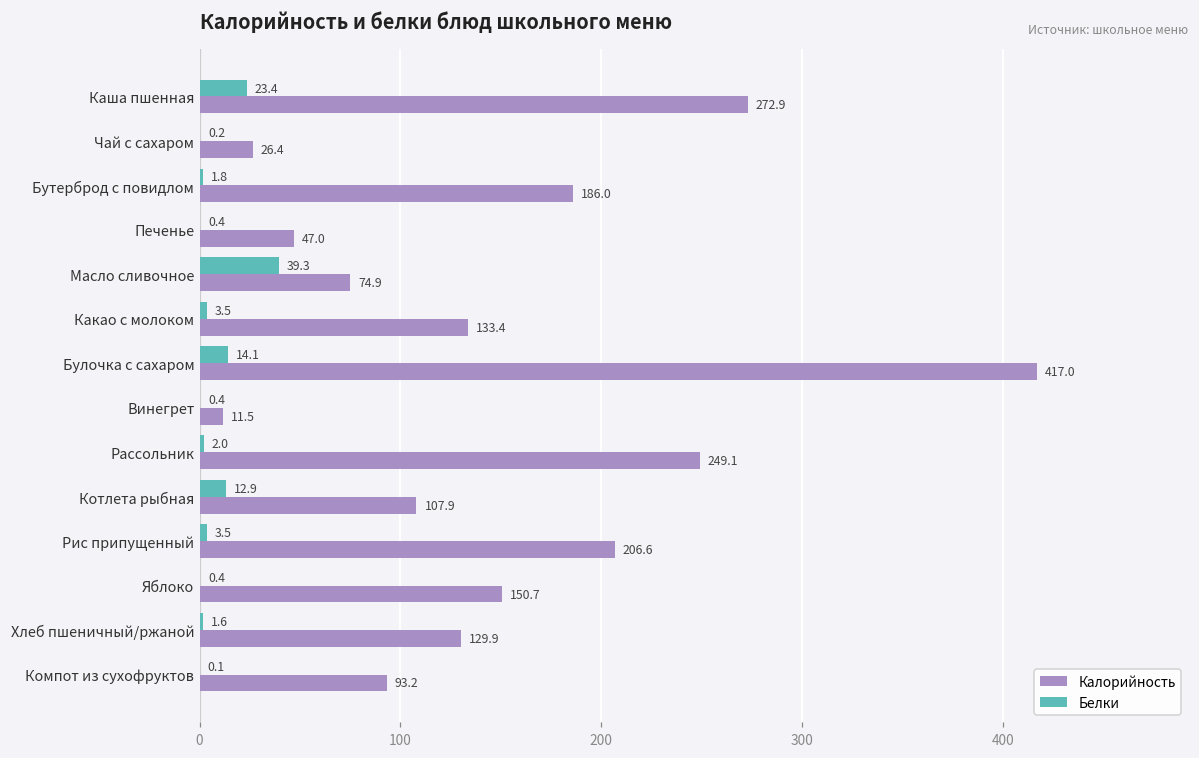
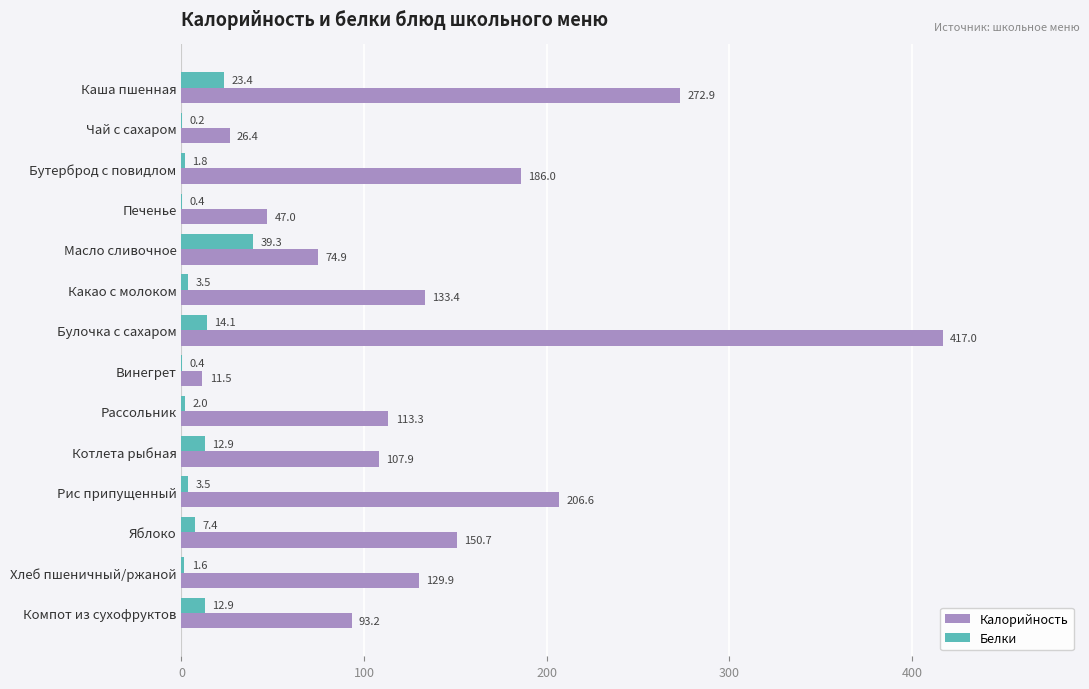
Калорийность, Рассольник: 249.1 -> 113.3
Белки, Яблоко: 0.4 -> 7.4
Белки, Компот из сухофруктов: 0.1 -> 12.9
